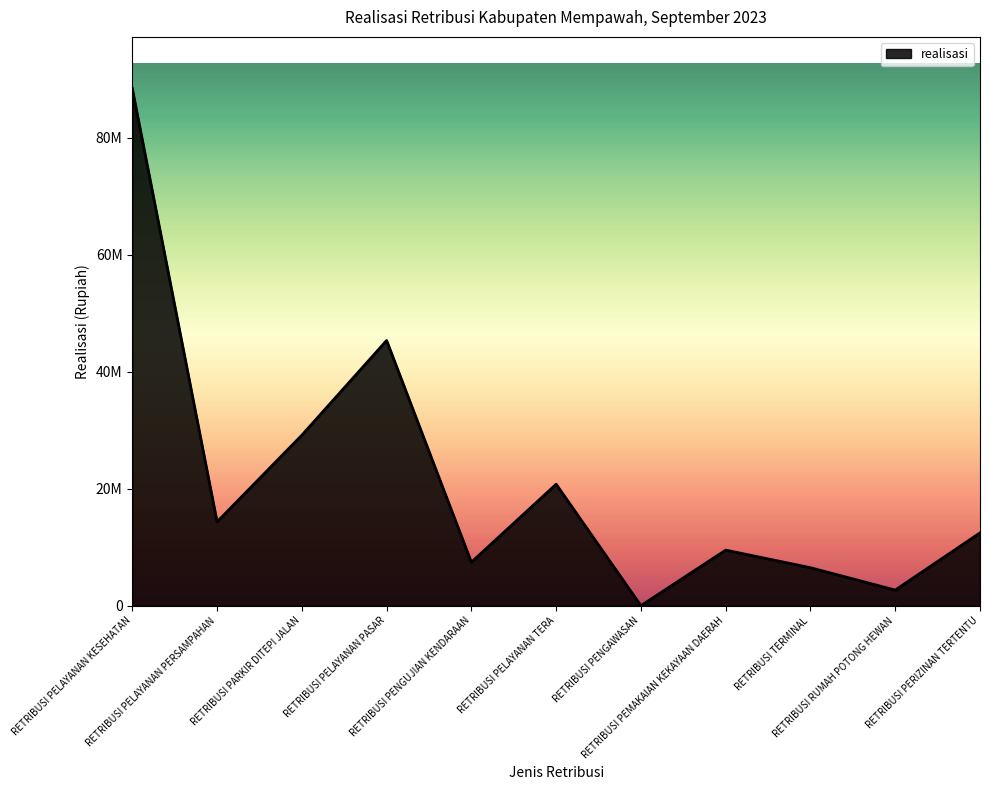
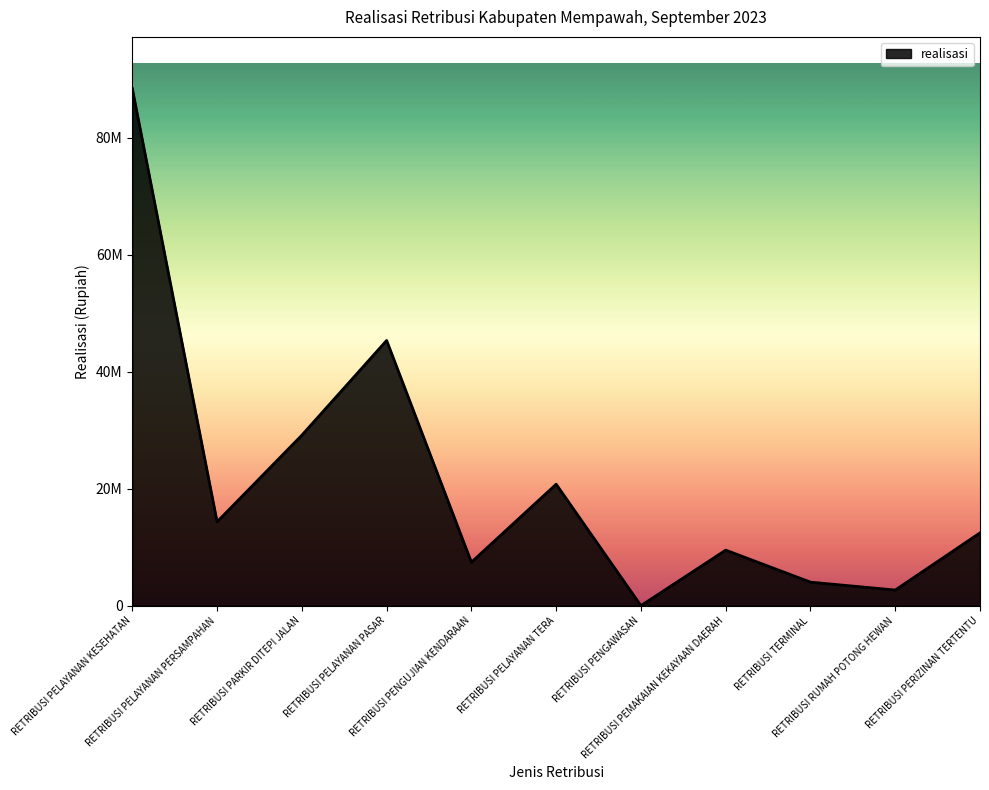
RETRIBUSI TERMINAL: 6000000 -> 4000000
